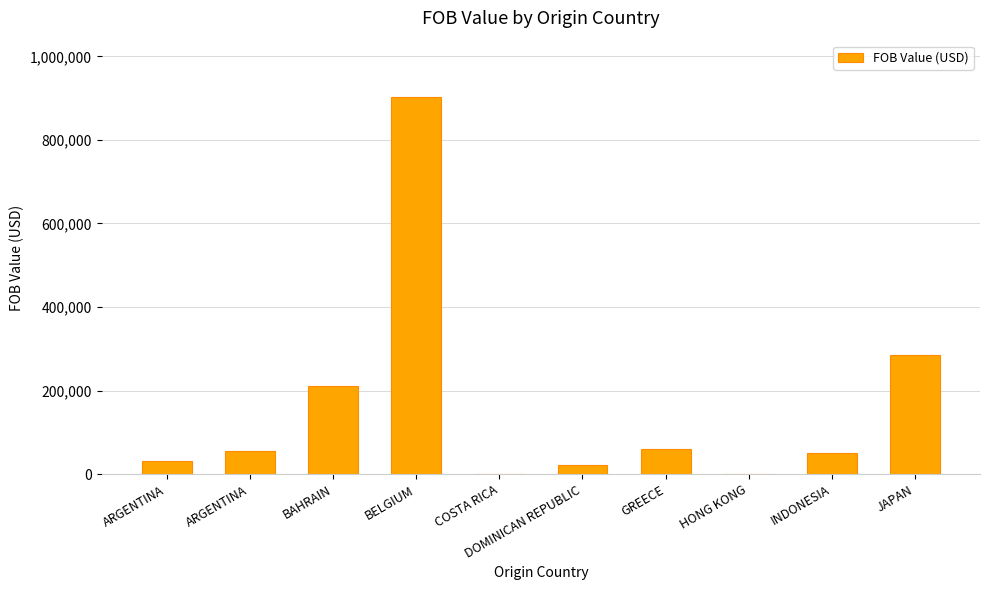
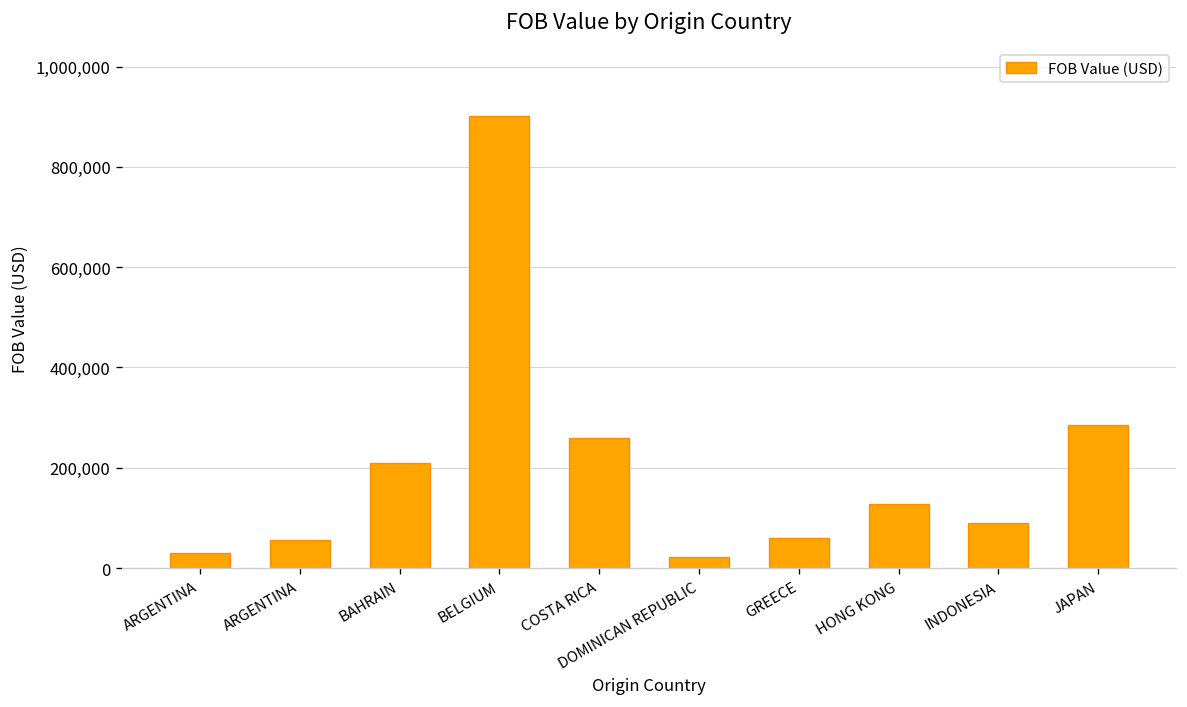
COSTA RICA: 0 -> 260,000
HONG KONG: 0 -> 130,000
INDONESIA: 50,000 -> 90,000
